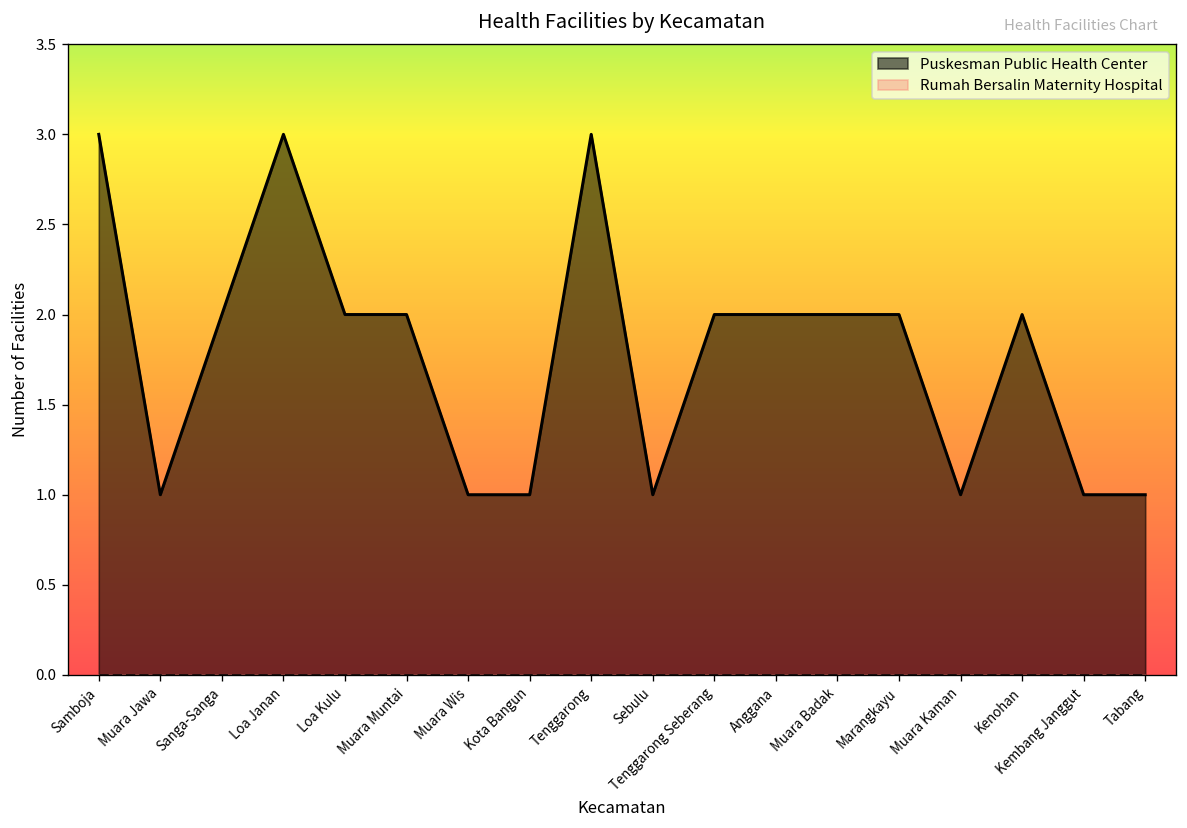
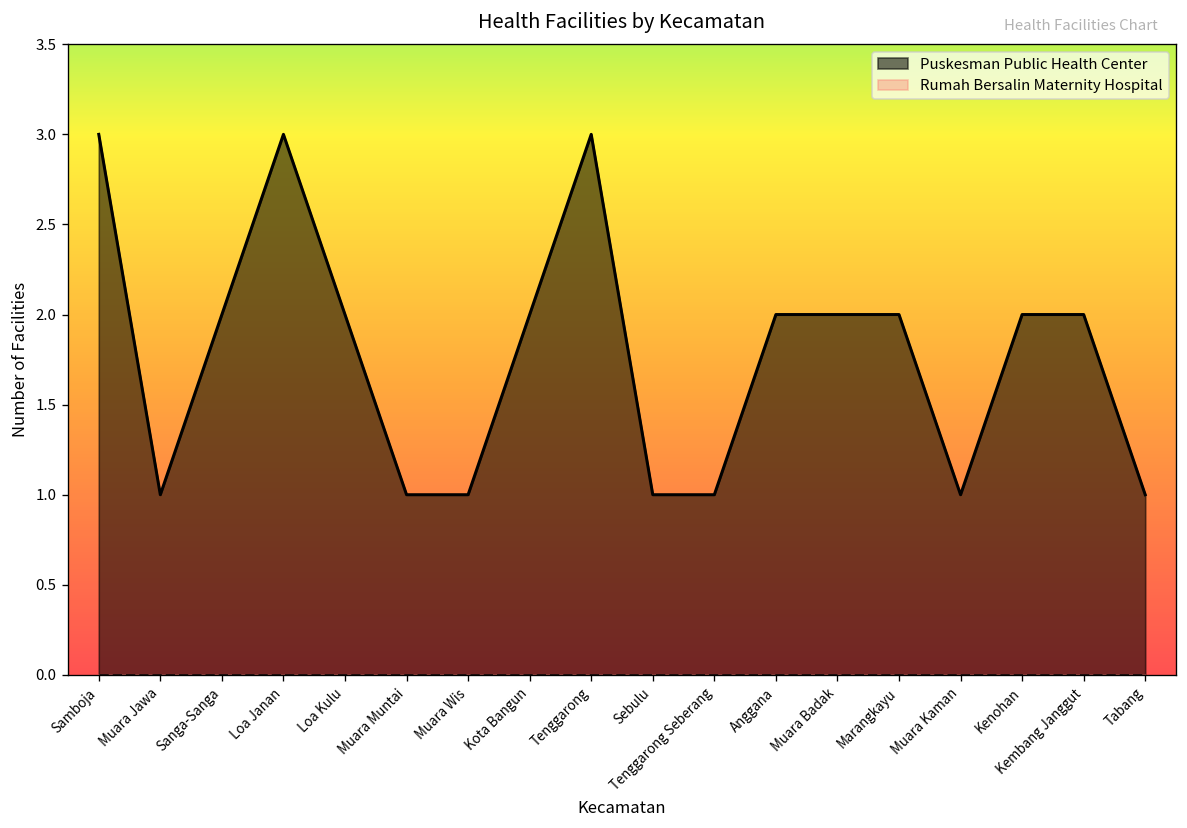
Puskesman Public Health Center, Muara Muntai: 2 -> 1
Puskesman Public Health Center, Kota Bangun: 1 -> 2
Puskesman Public Health Center, Tenggarong Seberang: 2 -> 1
Puskesman Public Health Center, Kembang Janggut: 1 -> 2
